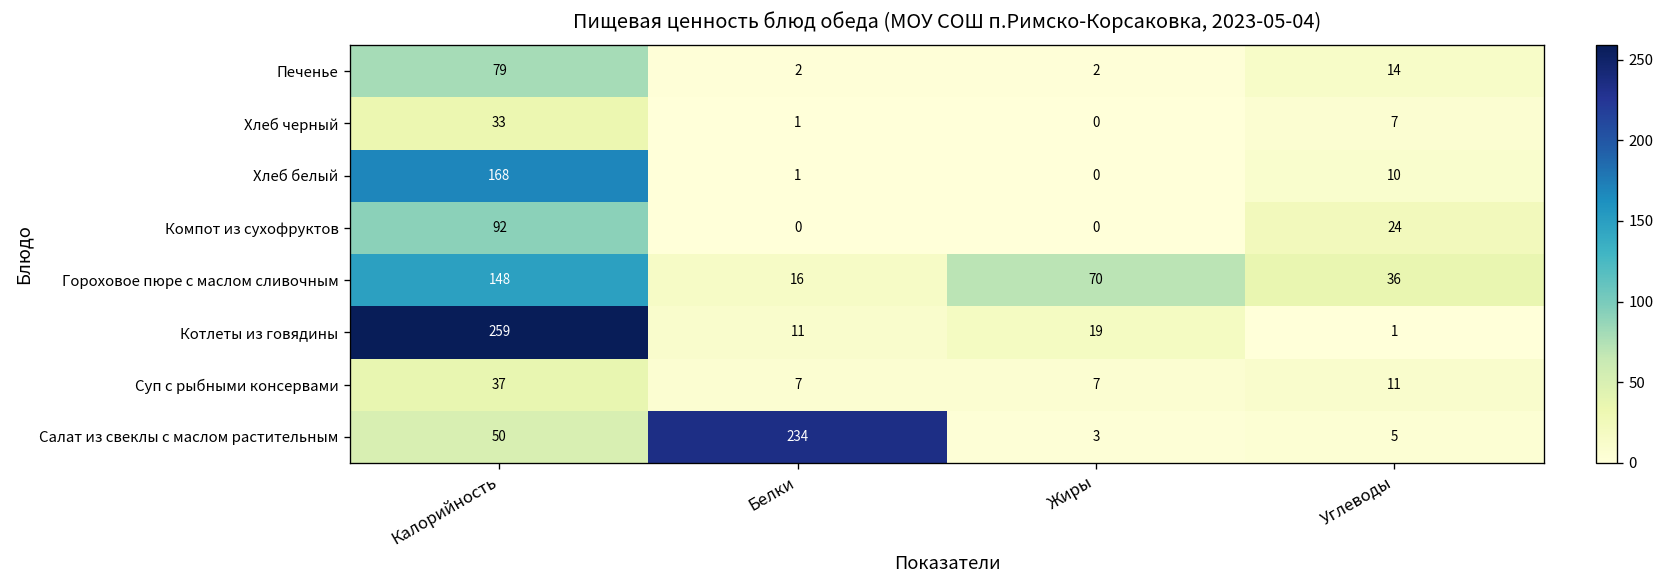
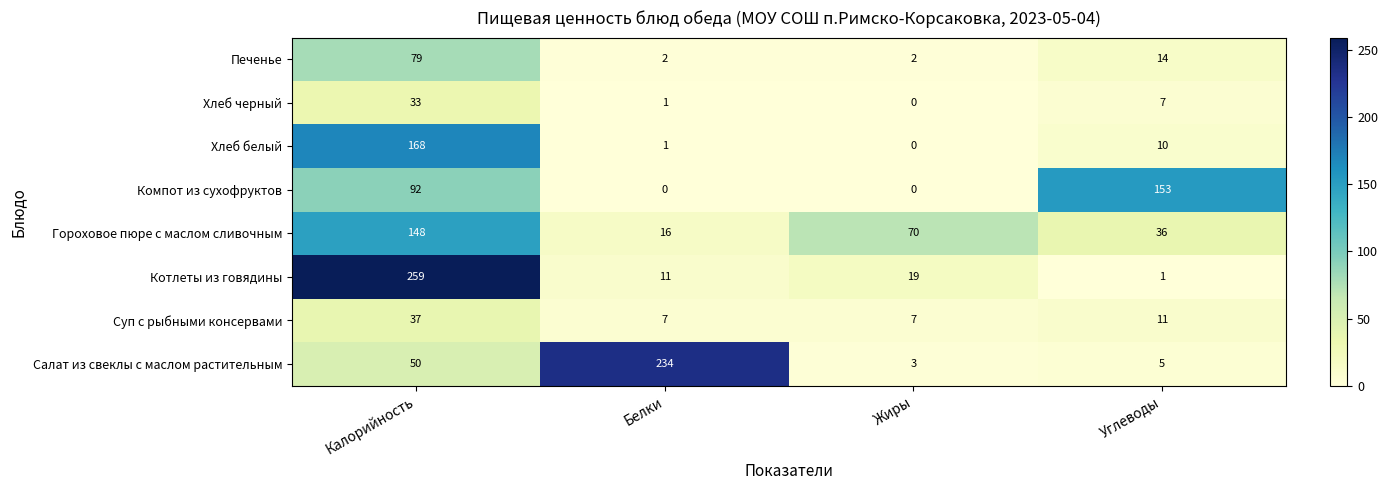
Компот из сухофруктов, Углеводы: 24 -> 153
